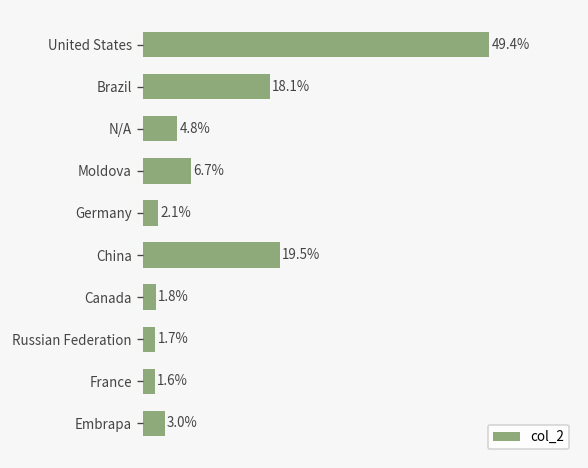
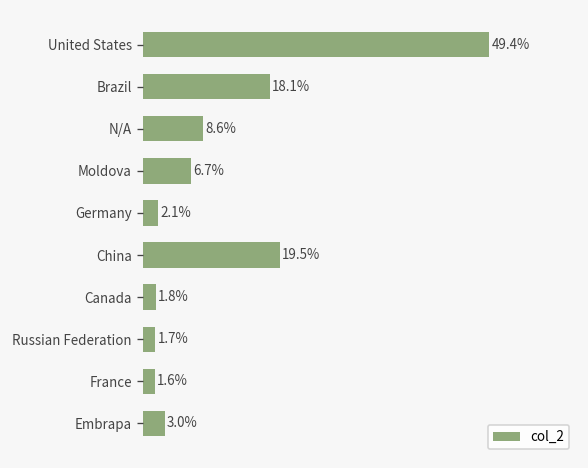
N/A: 4.8% -> 8.6%
